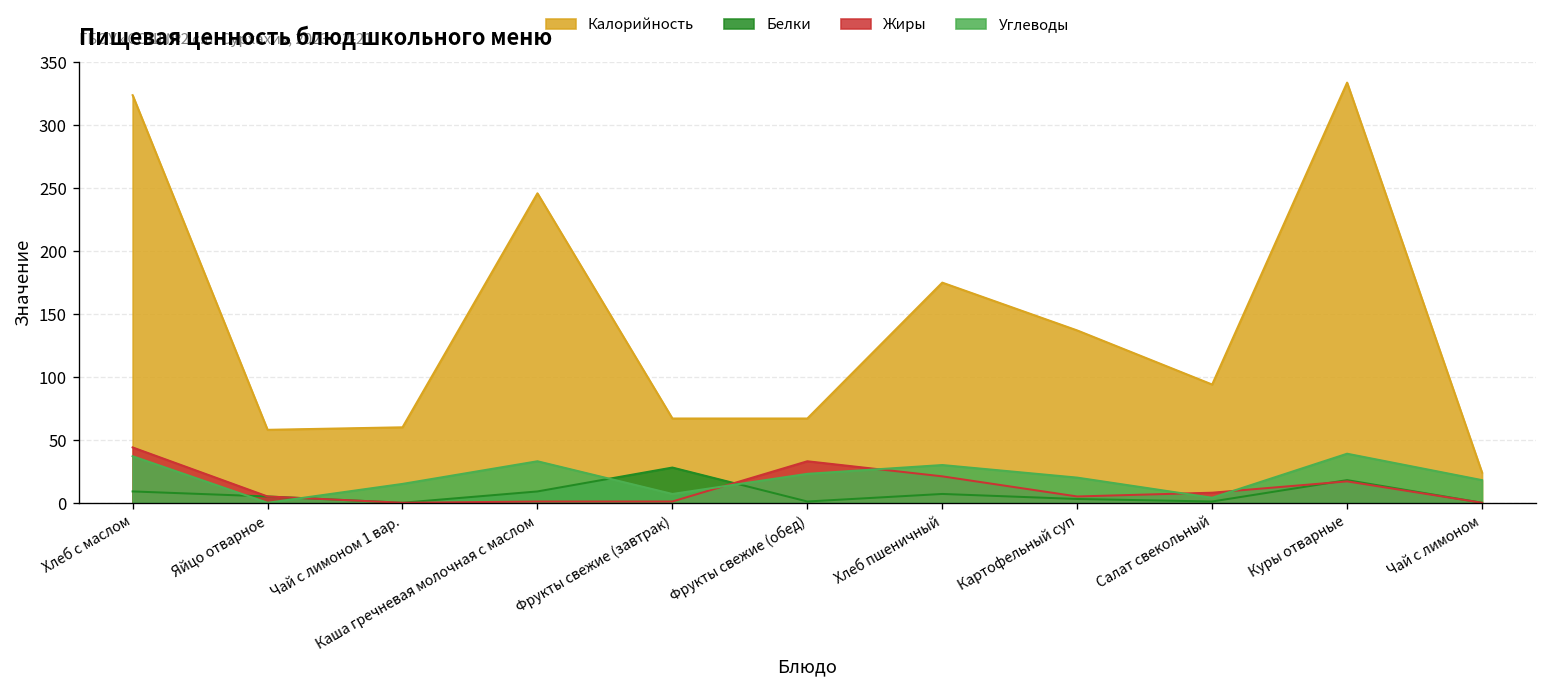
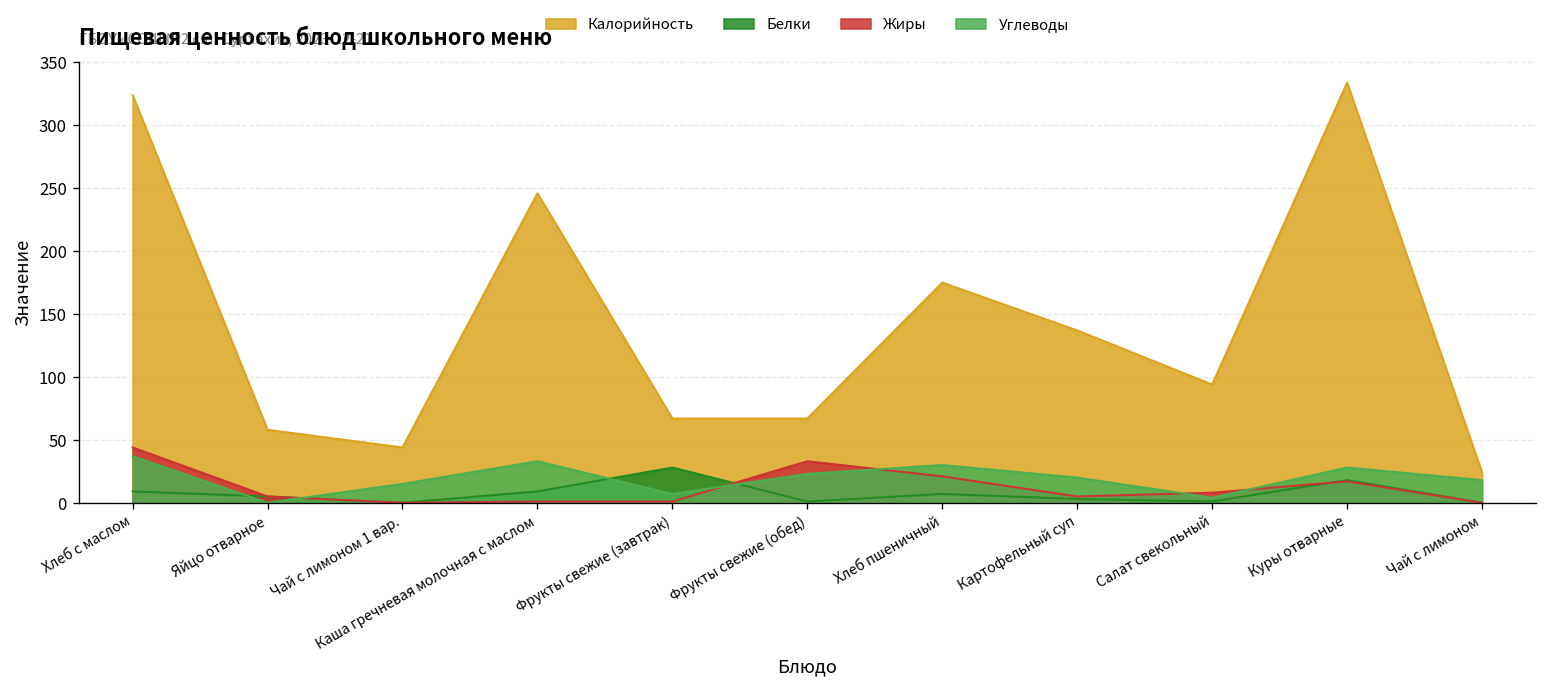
Калорийность, Чай с лимоном 1 вар.: 60 -> 44
Углеводы, Куры отварные: 39 -> 28
